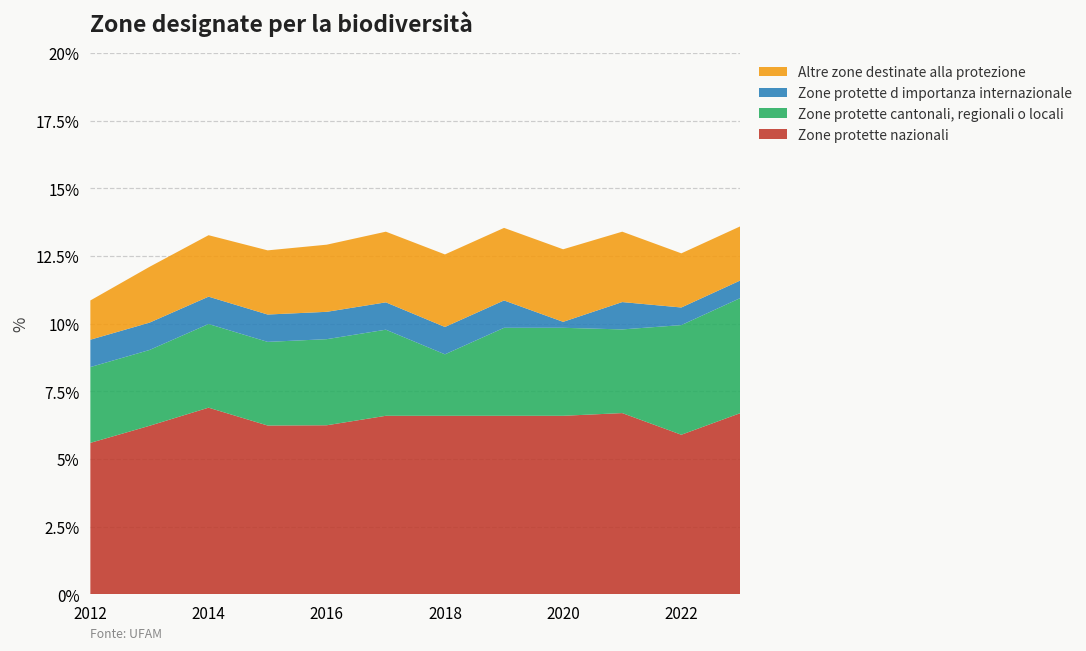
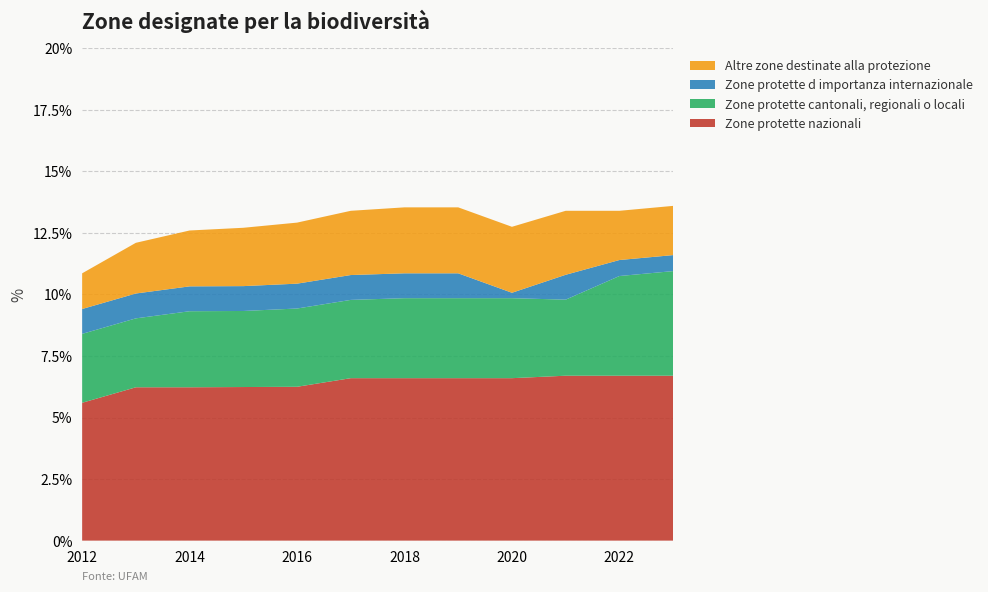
Zone protette nazionali, 2014: 6.9% -> 6.2%
Zone protette cantonali, regionali o locali, 2018: 2.3% -> 3.3%
Zone protette nazionali, 2022: 5.9% -> 6.7%
